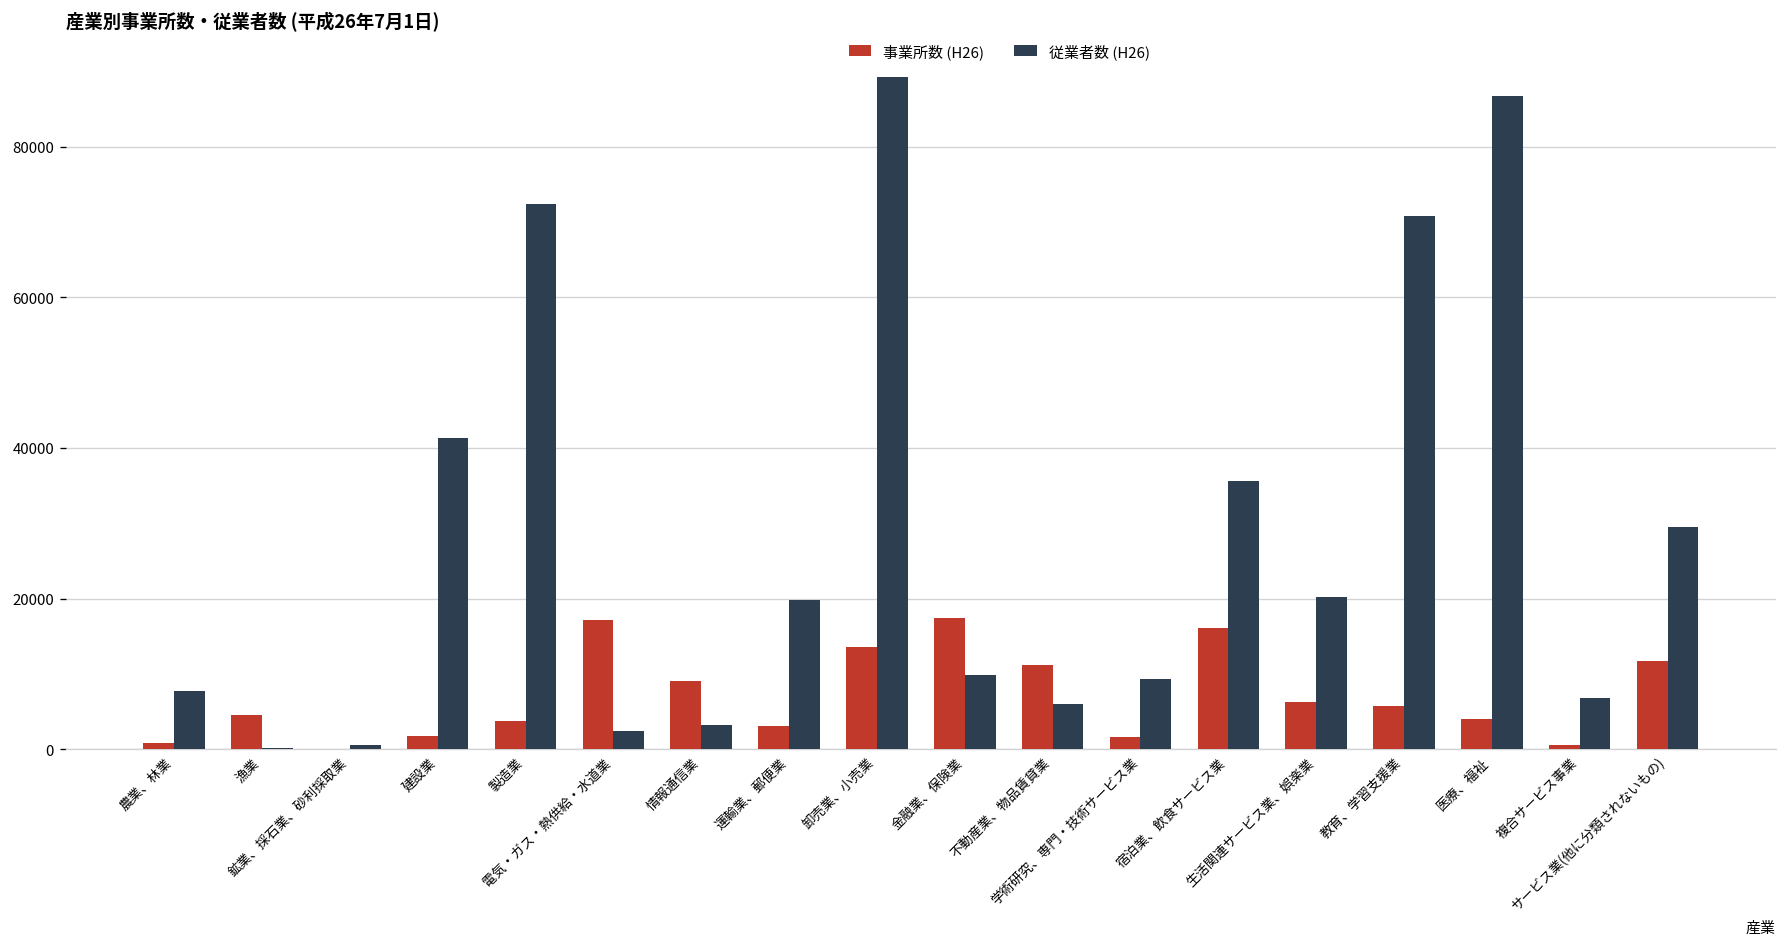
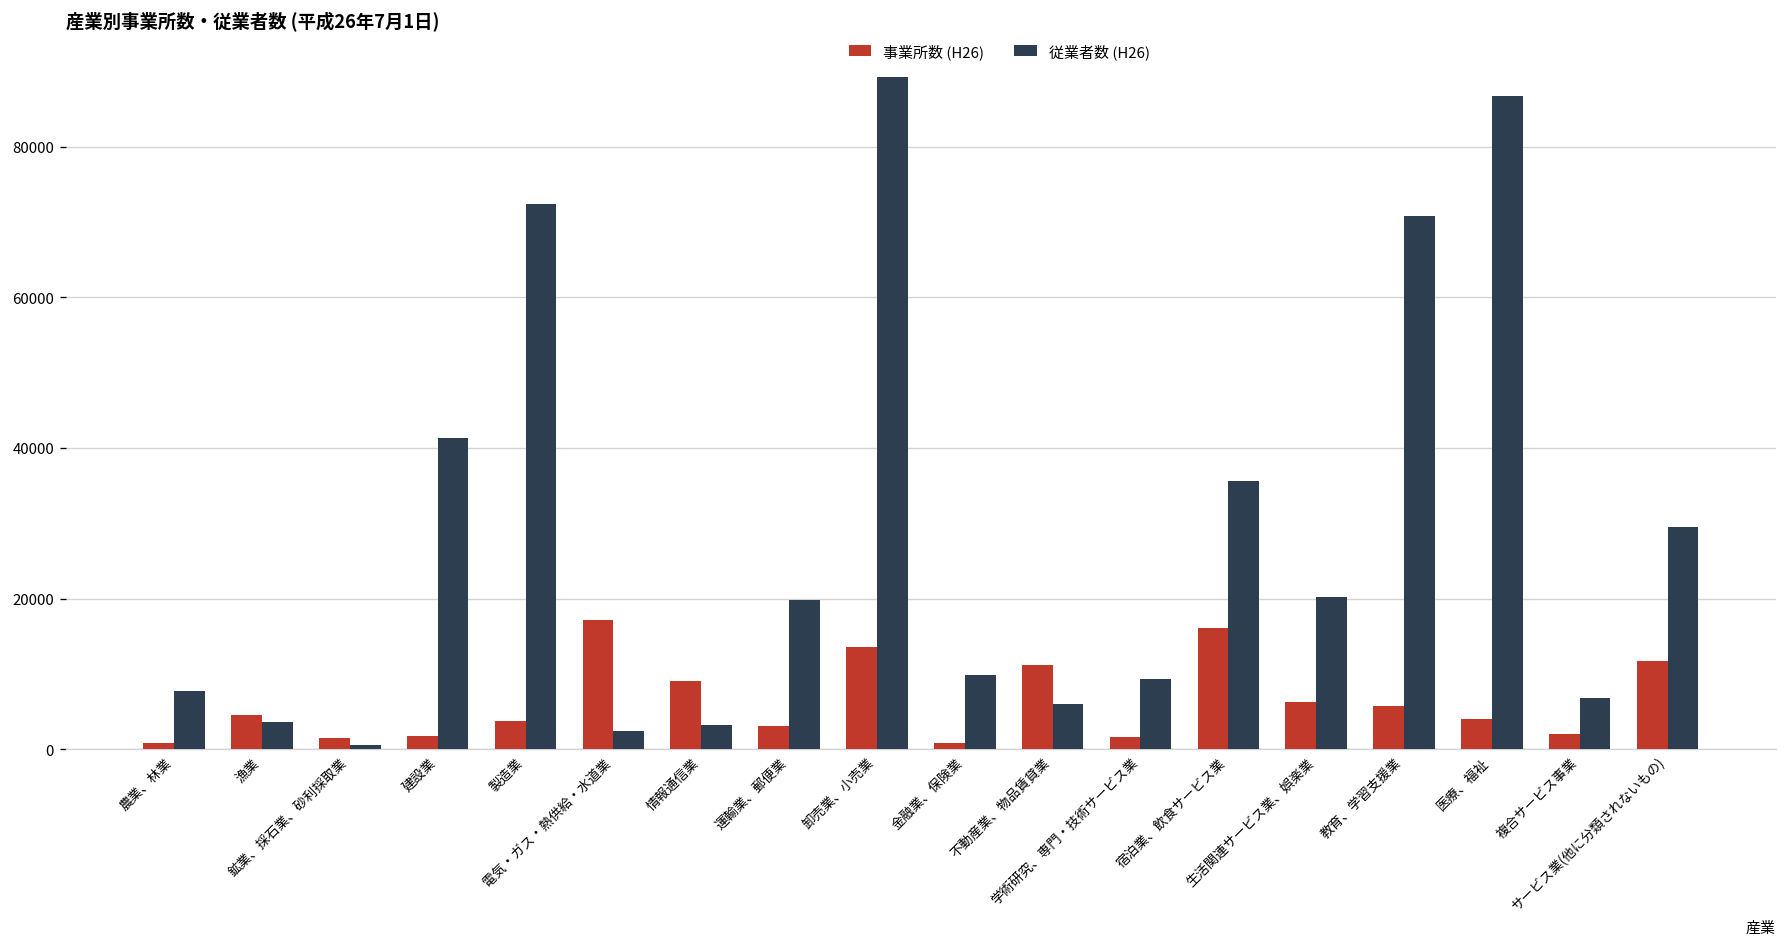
従業者数 (H26), 漁業: 0 -> 4000
事業所数 (H26), 鉱業、採石業、砂利採取業: 0 -> 1000
事業所数 (H26), 金融業、保険業: 17000 -> 1000
事業所数 (H26), 複合サービス事業: 1000 -> 2000
